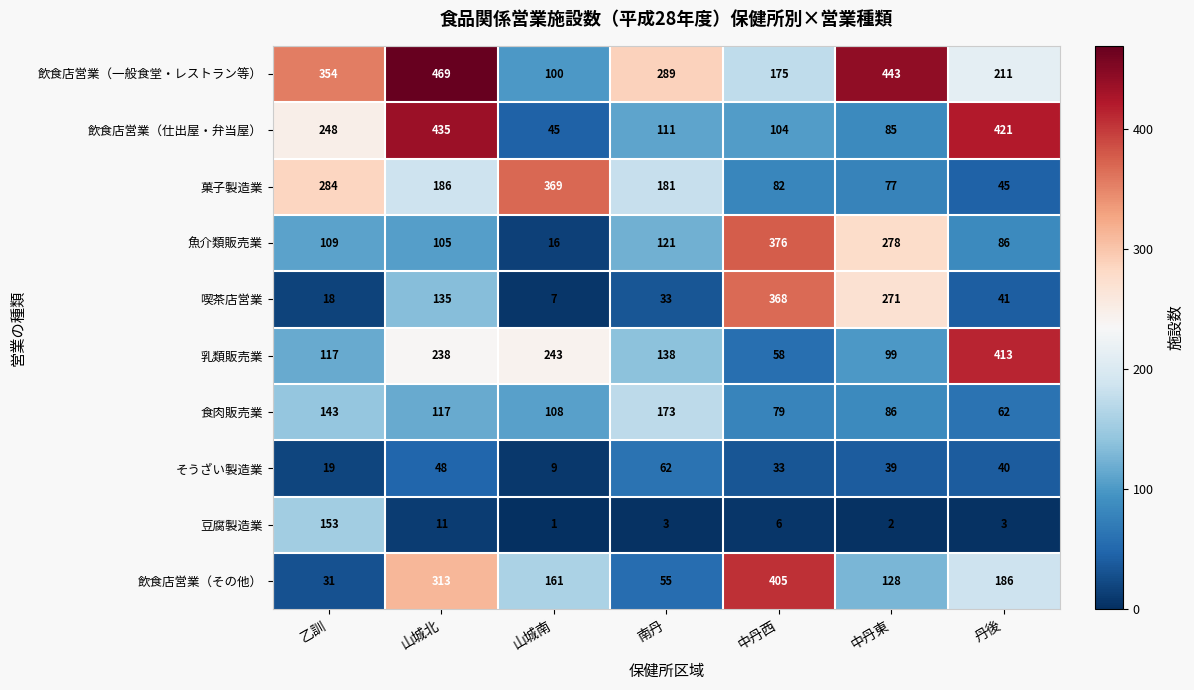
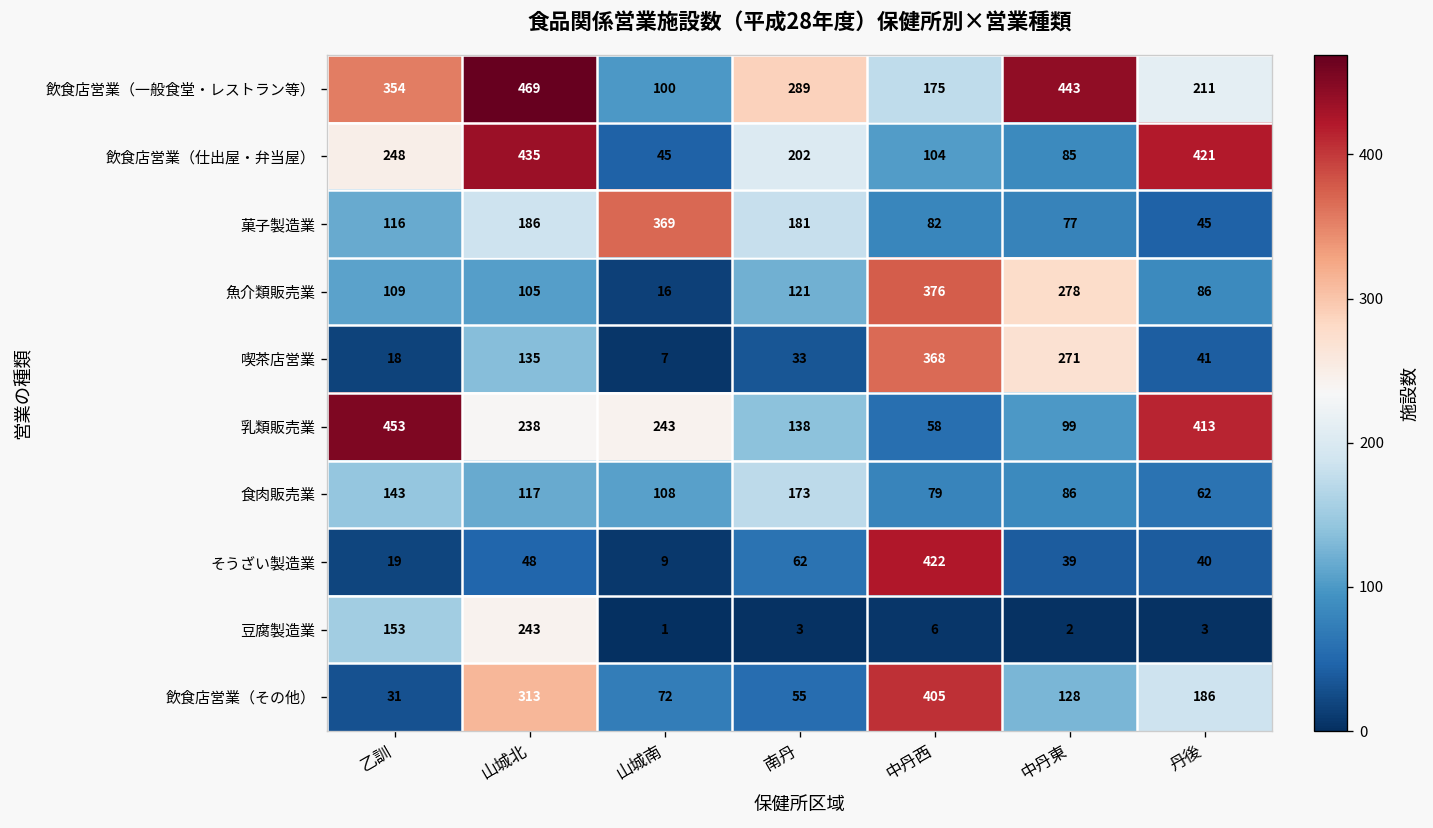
飲食店営業（仕出屋・弁当屋）, 南丹: 111 -> 202
菓子製造業, 乙訓: 284 -> 116
乳類販売業, 乙訓: 117 -> 453
そうざい製造業, 中丹西: 33 -> 422
豆腐製造業, 山城北: 11 -> 243
飲食店営業（その他）, 山城南: 161 -> 72
